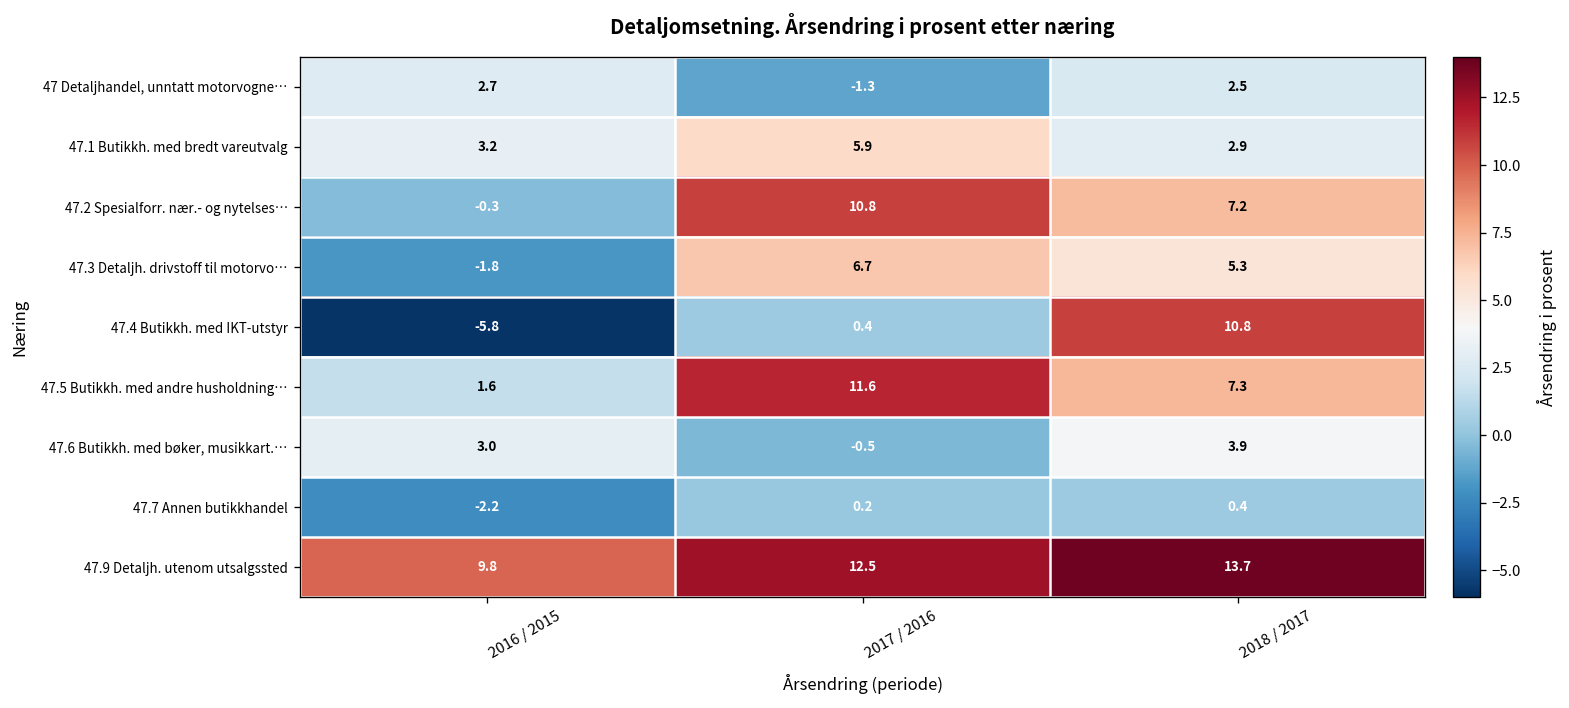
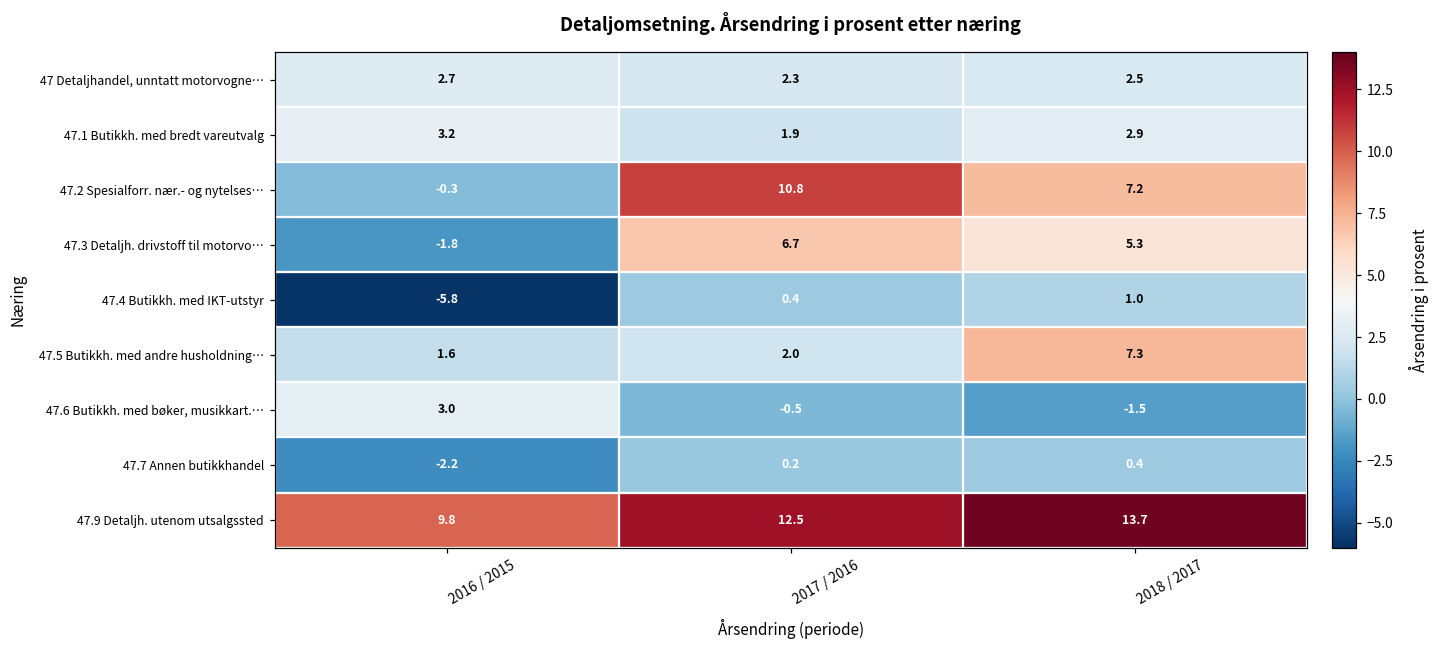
47 Detaljhandel, unntatt motorvogne…, 2017 / 2016: -1.3 -> 2.3
47.1 Butikkh. med bredt vareutvalg, 2017 / 2016: 5.9 -> 1.9
47.4 Butikkh. med IKT-utstyr, 2018 / 2017: 10.8 -> 1.0
47.5 Butikkh. med andre husholdning…, 2017 / 2016: 11.6 -> 2.0
47.6 Butikkh. med bøker, musikkart.…, 2018 / 2017: 3.9 -> -1.5
